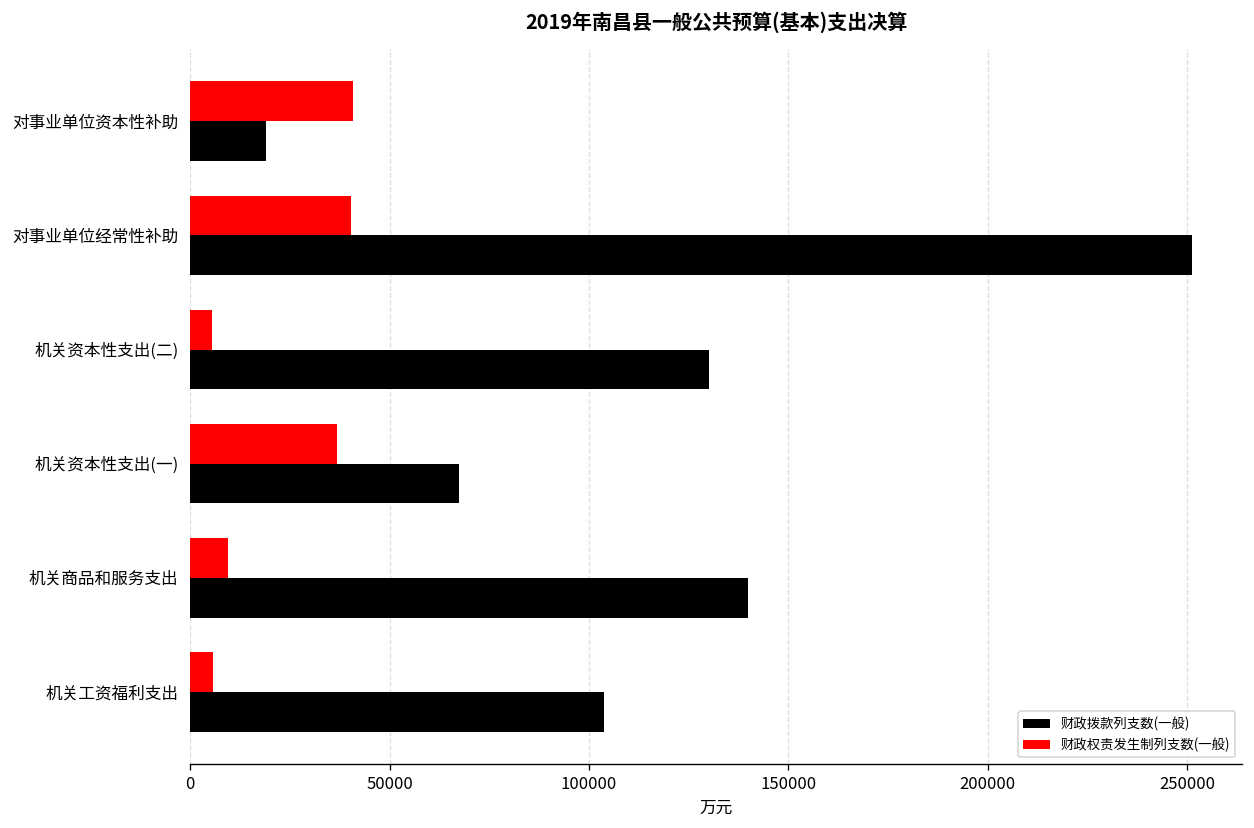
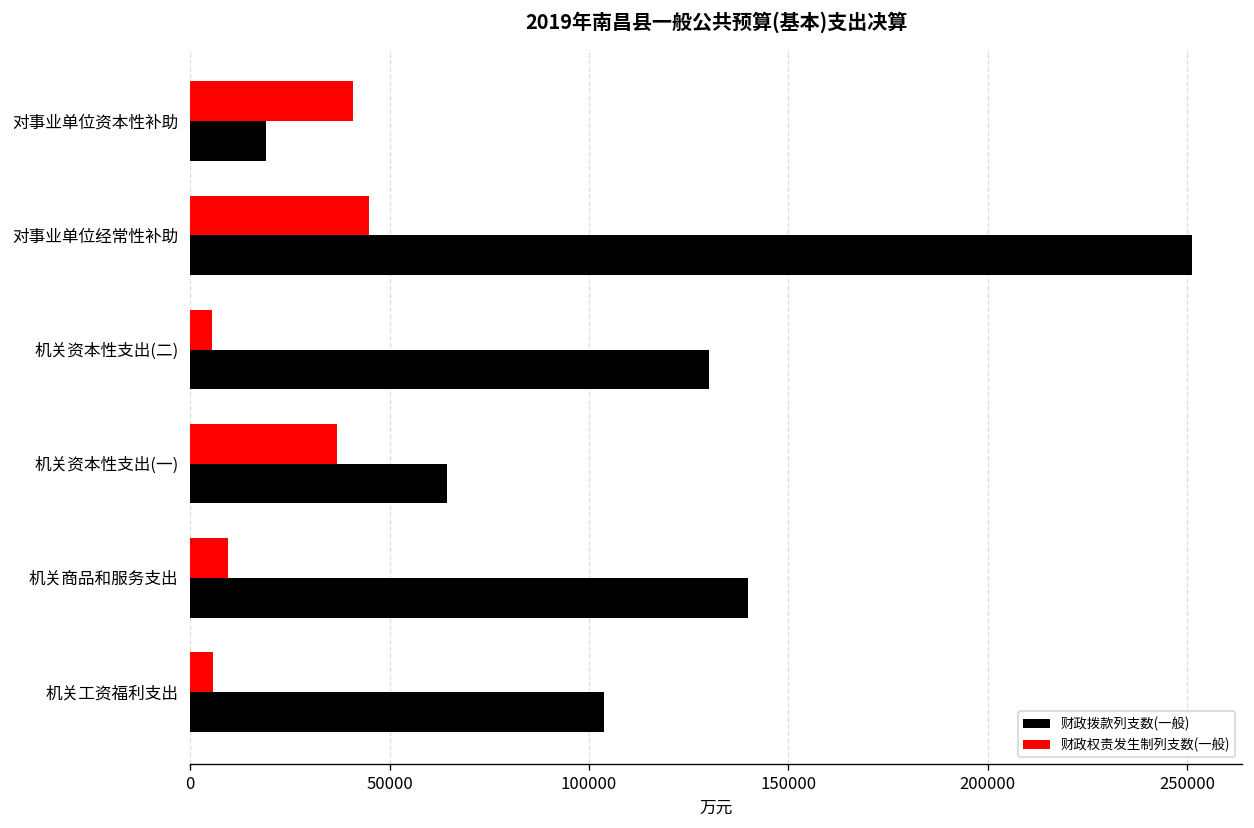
财政权责发生制列支数(一般), 对事业单位经常性补助: 40000 -> 45000
财政拨款列支数(一般), 机关资本性支出(一): 67000 -> 64000
